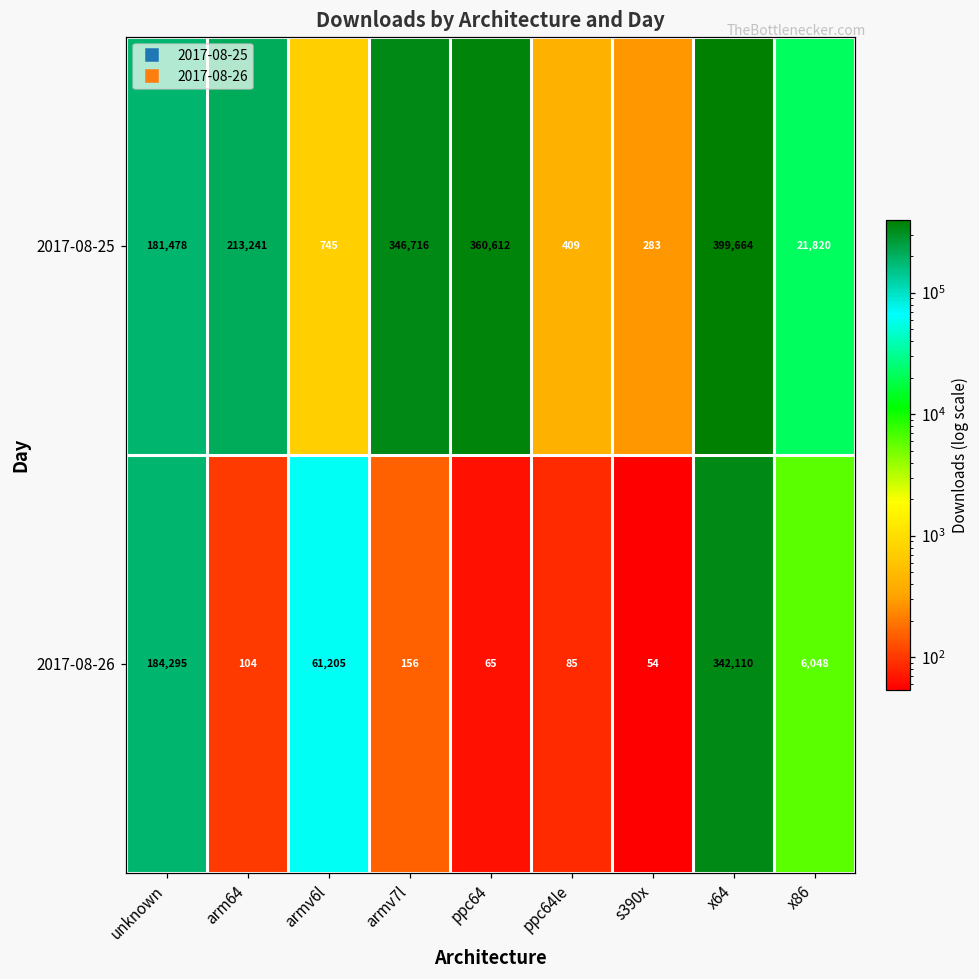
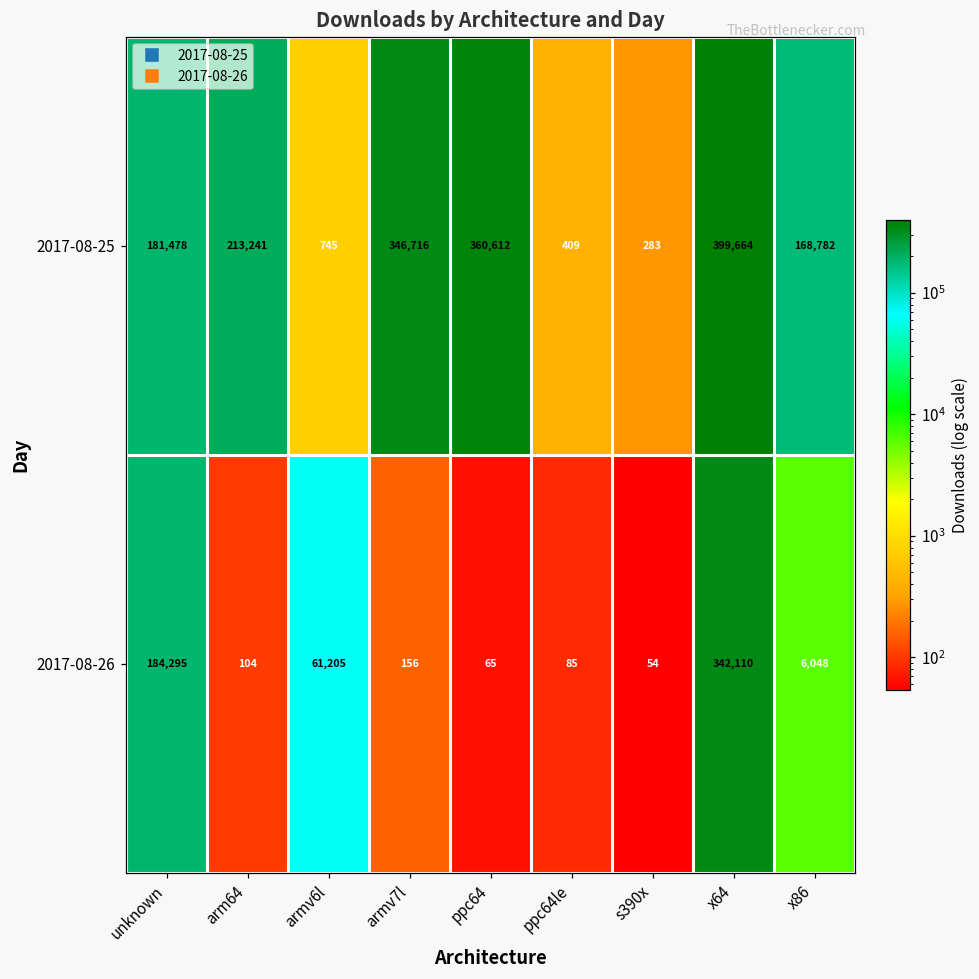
2017-08-25, x86: 21,820 -> 168,782
